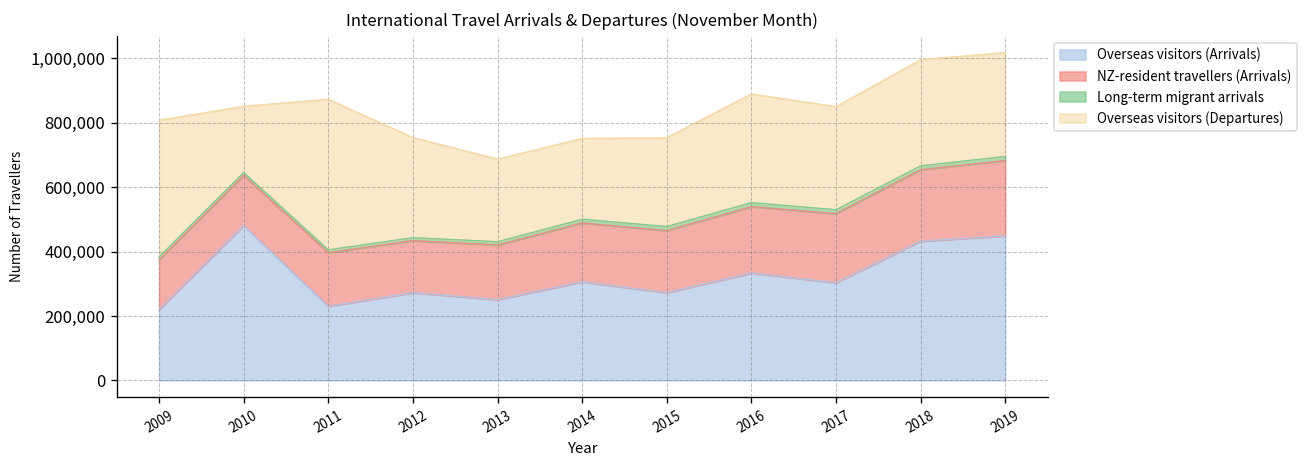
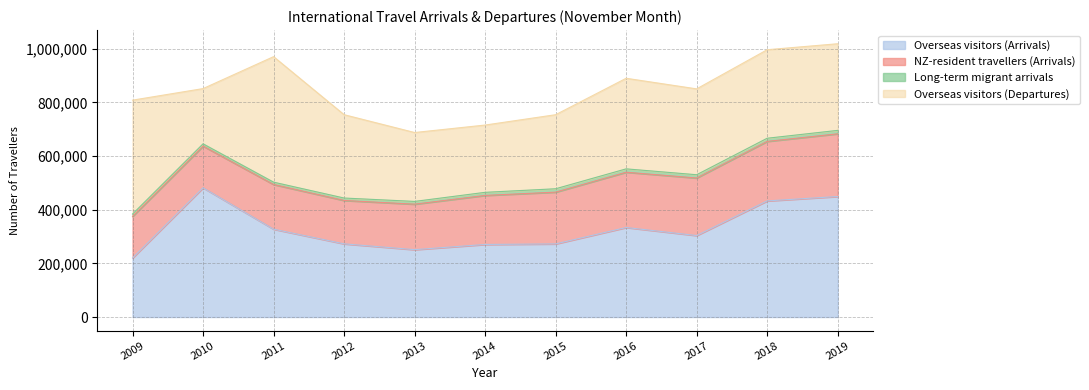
Overseas visitors (Arrivals), 2011: 230,000 -> 330,000
Overseas visitors (Arrivals), 2014: 310,000 -> 270,000
